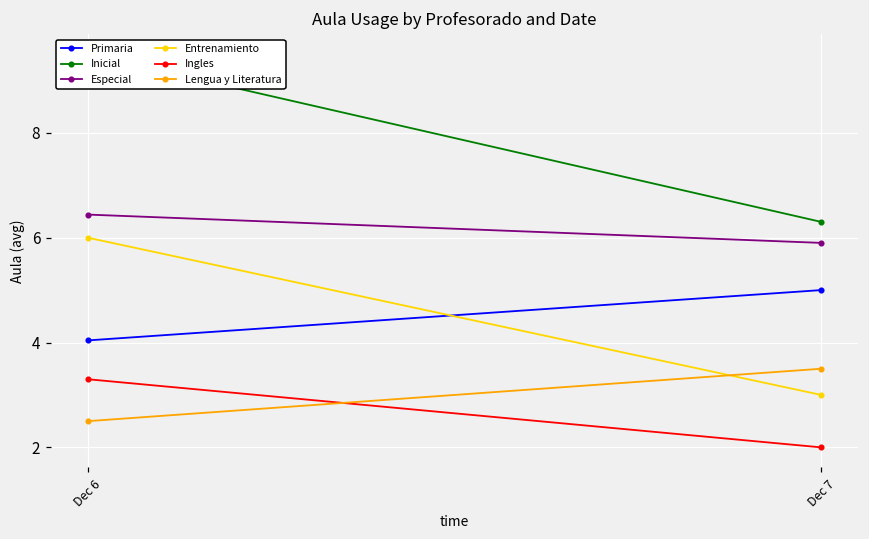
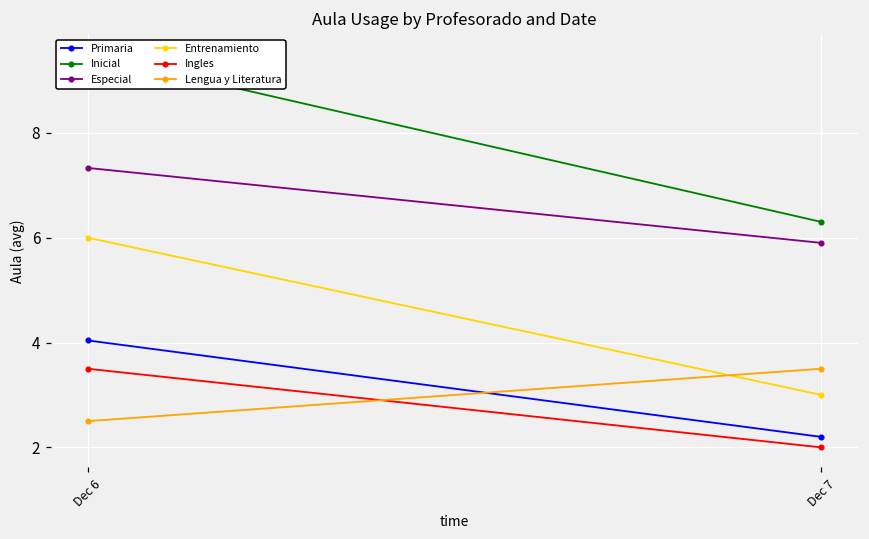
Especial, Dec 6: 6.4 -> 7.3
Ingles, Dec 6: 3.3 -> 3.5
Primaria, Dec 7: 5.0 -> 2.2
